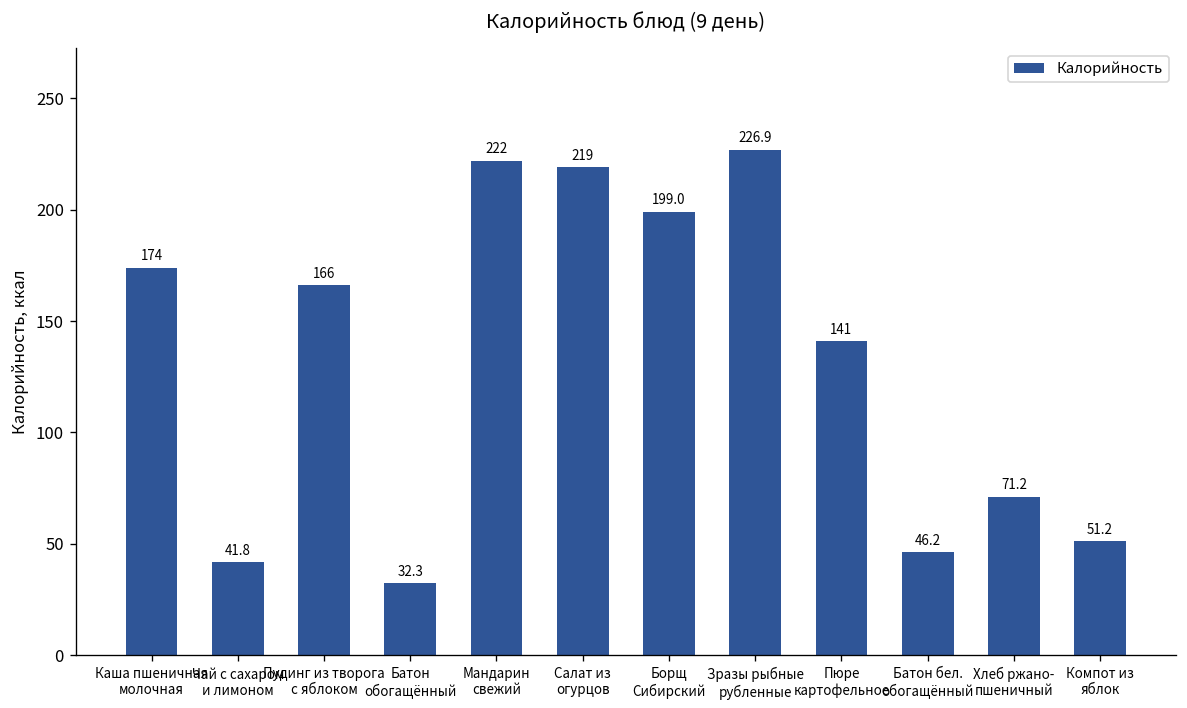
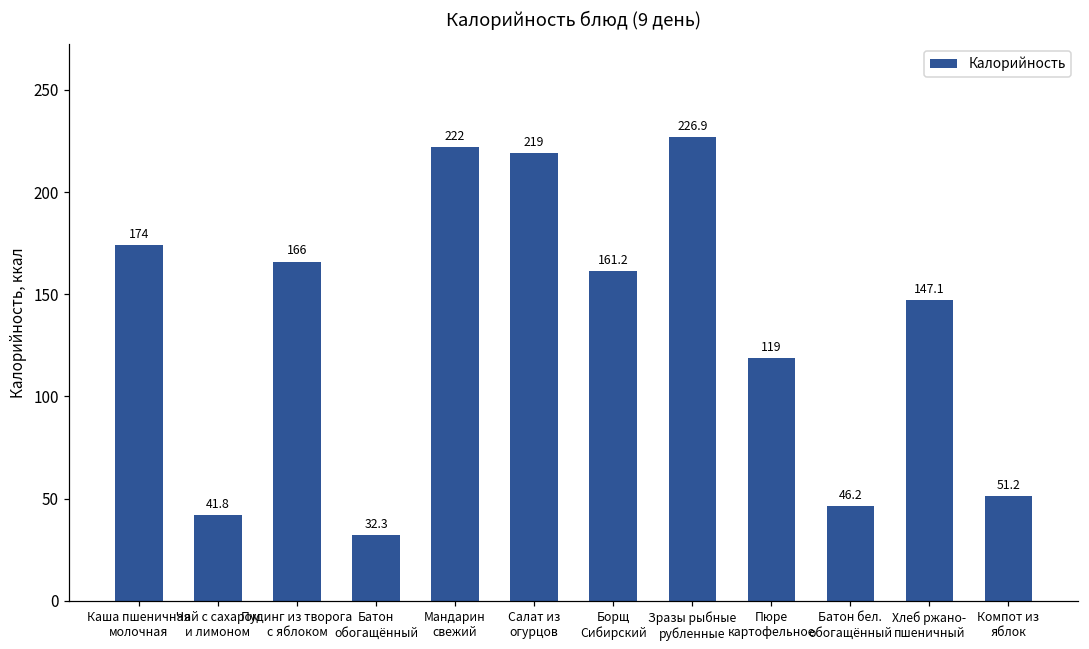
Борщ Сибирский: 199.0 -> 161.2
Пюре картофельное: 141 -> 119
Хлеб ржано- пшеничный: 71.2 -> 147.1
